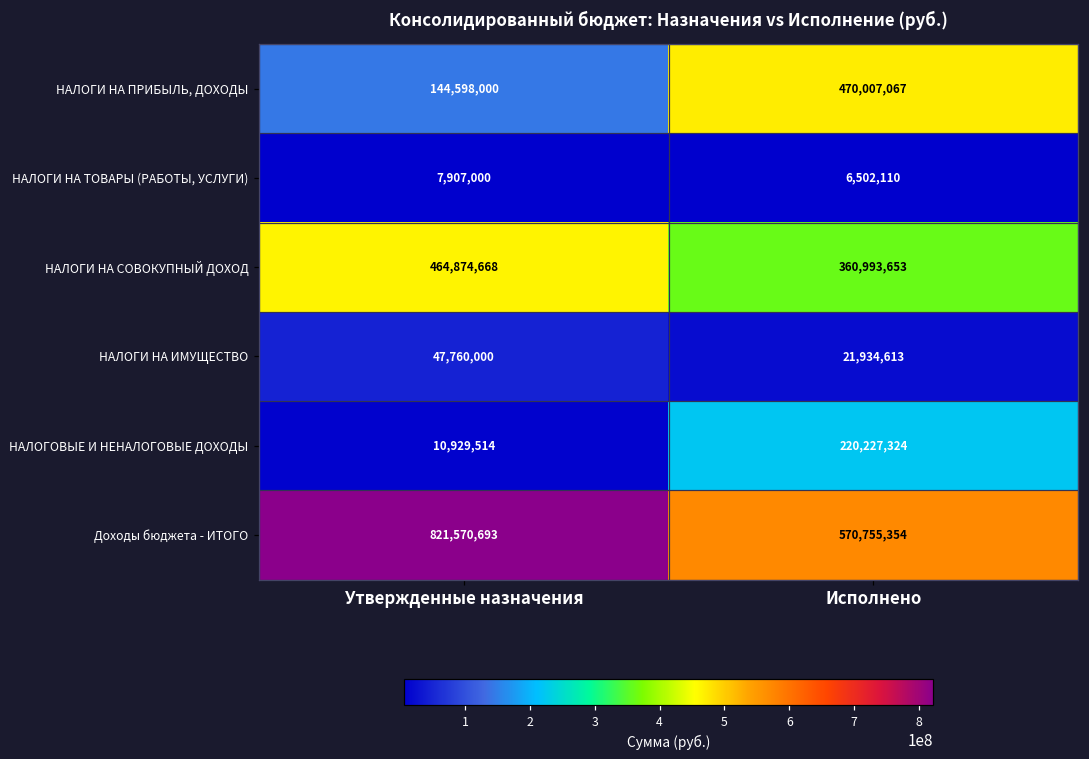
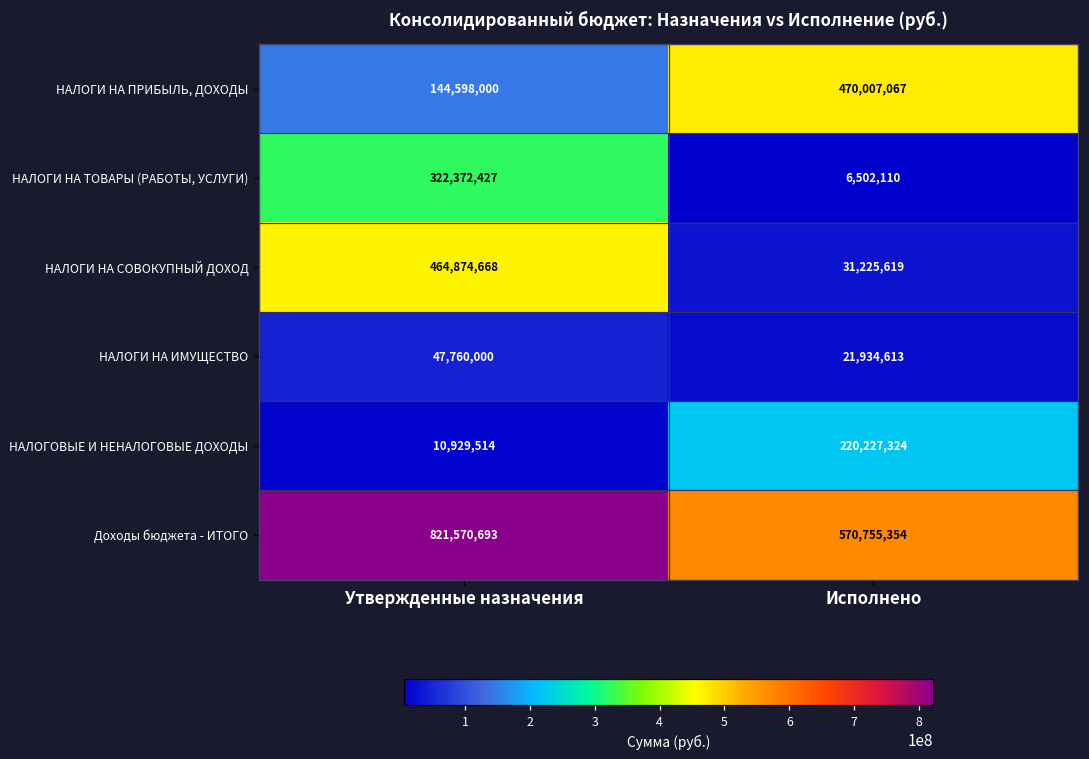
НАЛОГИ НА ТОВАРЫ (РАБОТЫ, УСЛУГИ), Утвержденные назначения: 7,907,000 -> 322,372,427
НАЛОГИ НА СОВОКУПНЫЙ ДОХОД, Исполнено: 360,993,653 -> 31,225,619
